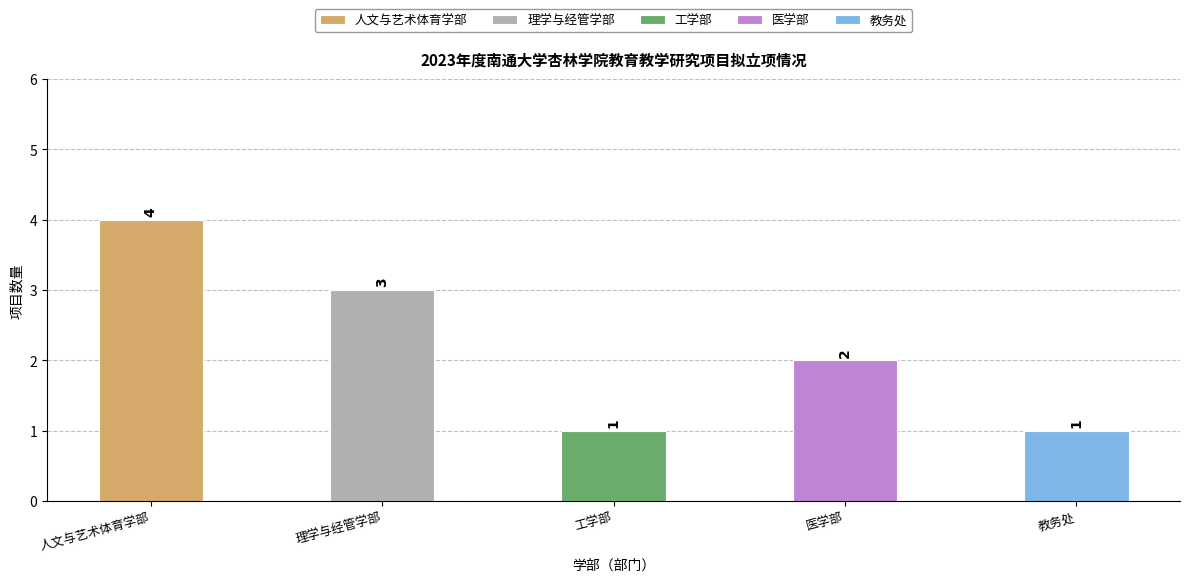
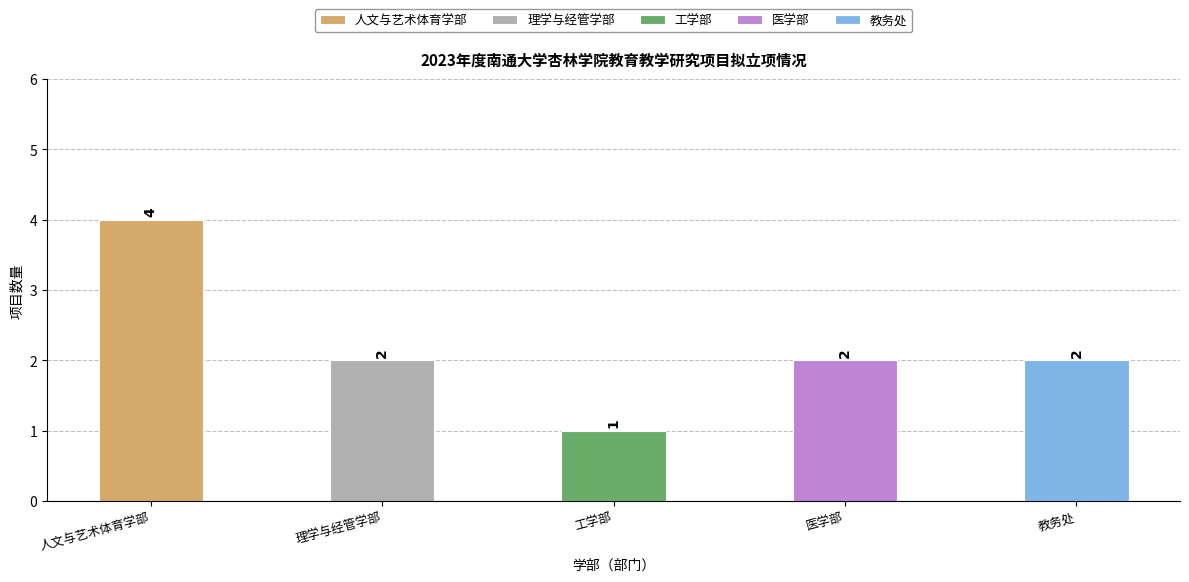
理学与经管学部: 3 -> 2
教务处: 1 -> 2
